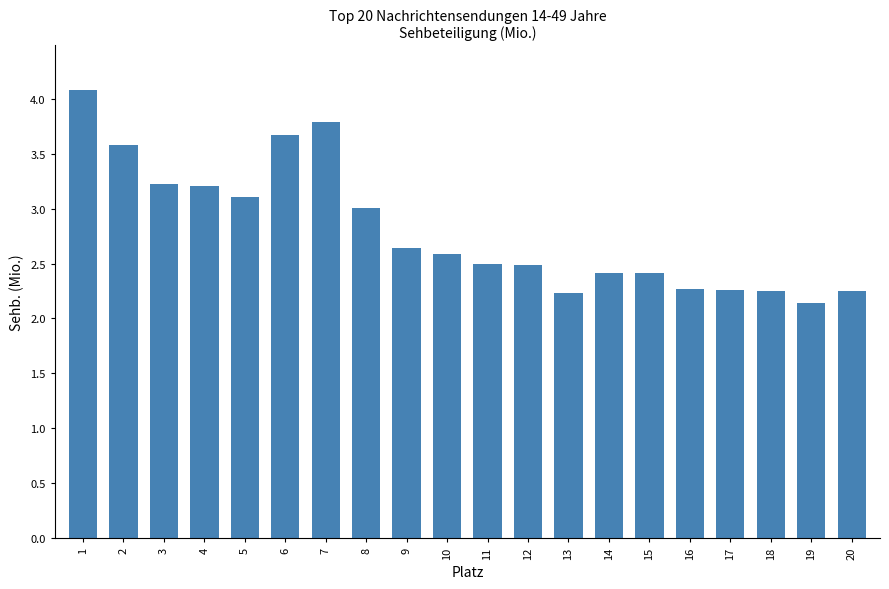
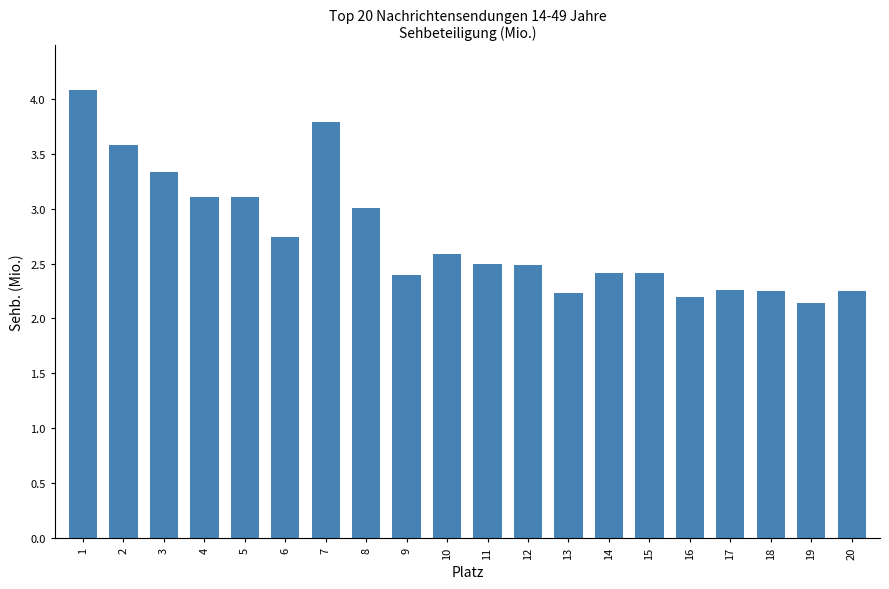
3: 3.23 -> 3.33
4: 3.20 -> 3.10
6: 3.67 -> 2.74
9: 2.64 -> 2.39
16: 2.27 -> 2.19
